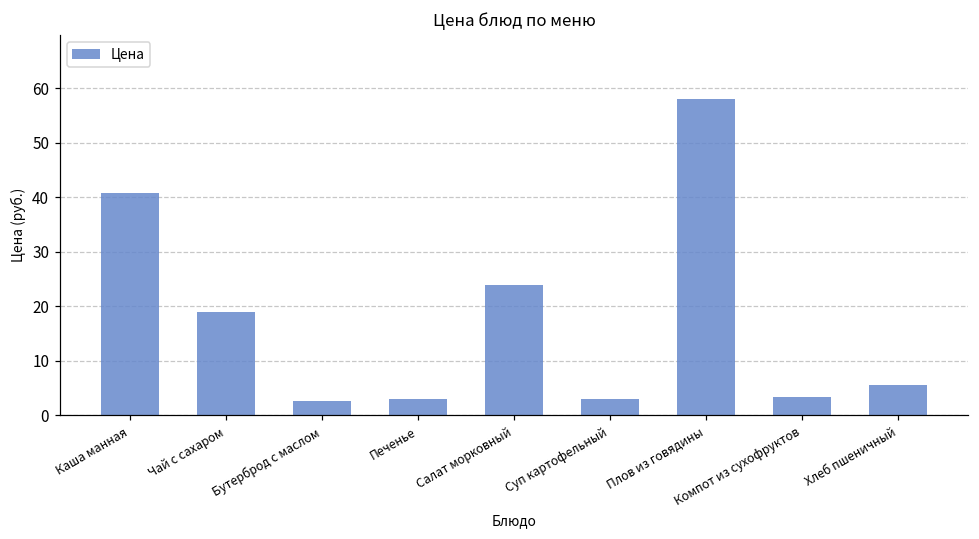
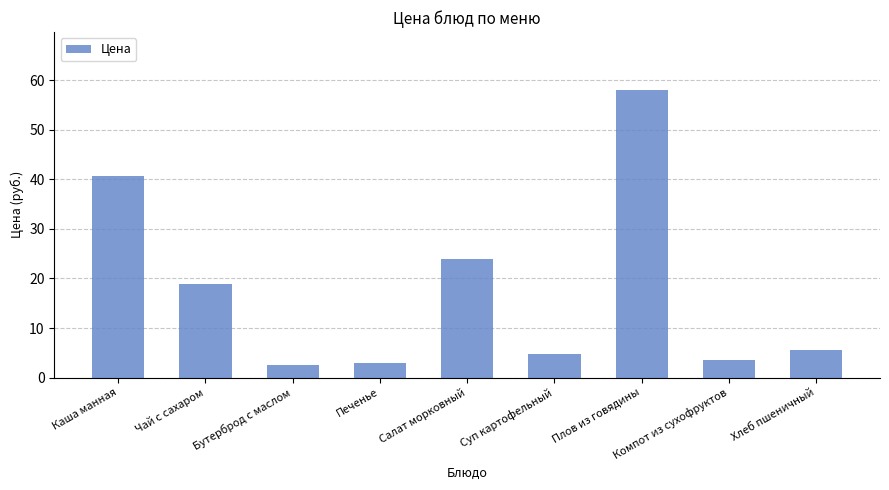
Суп картофельный: 3 -> 5
